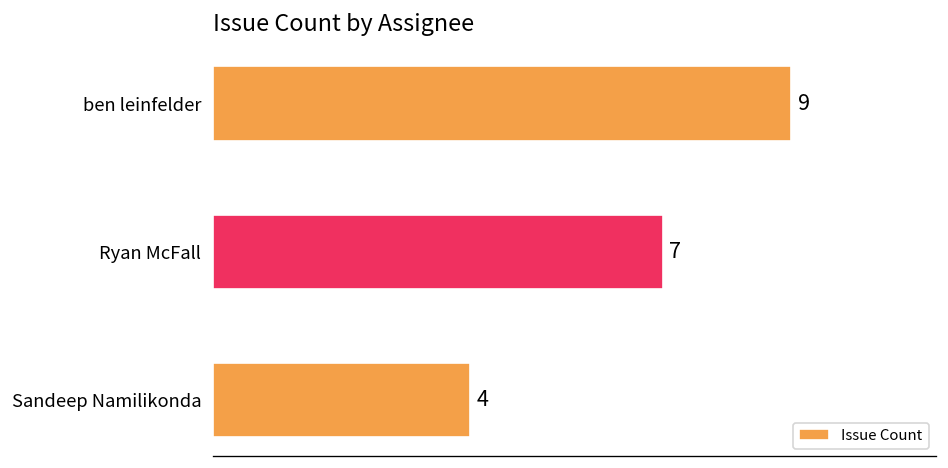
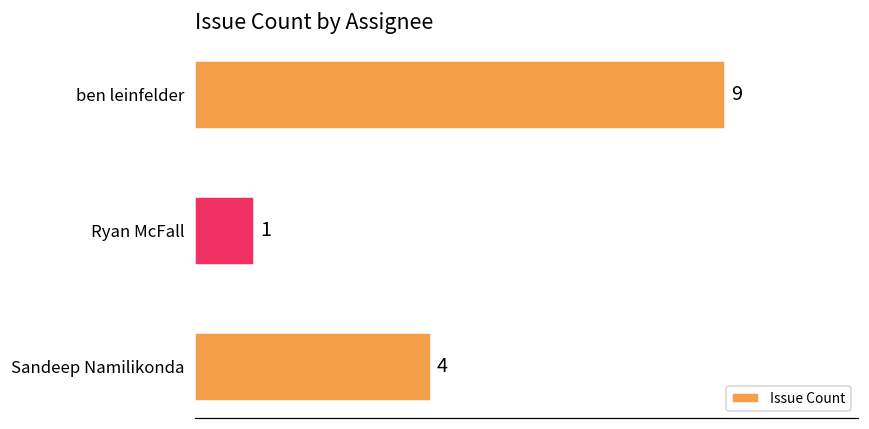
Ryan McFall: 7 -> 1
